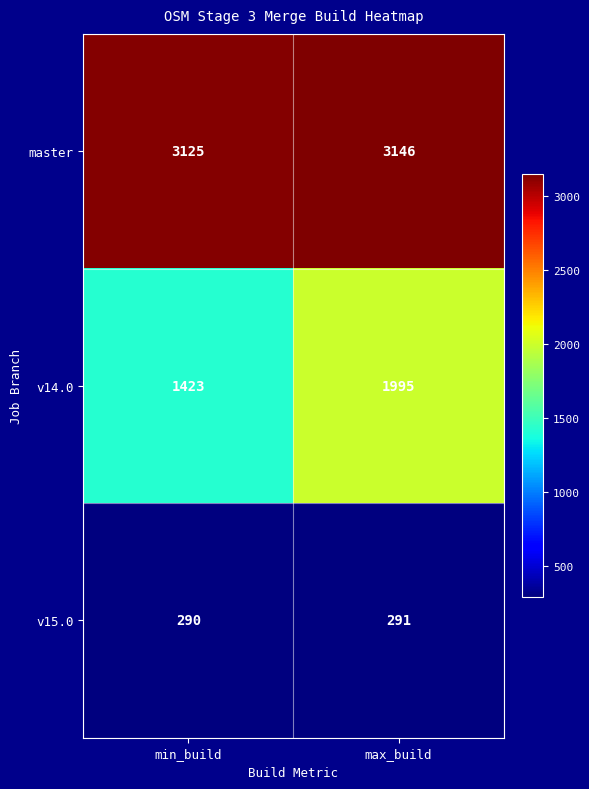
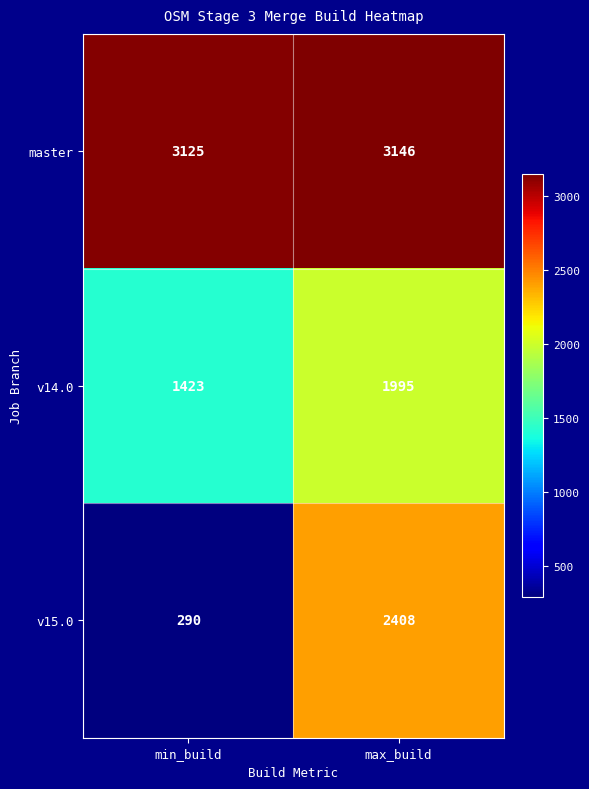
v15.0, max_build: 291 -> 2408
